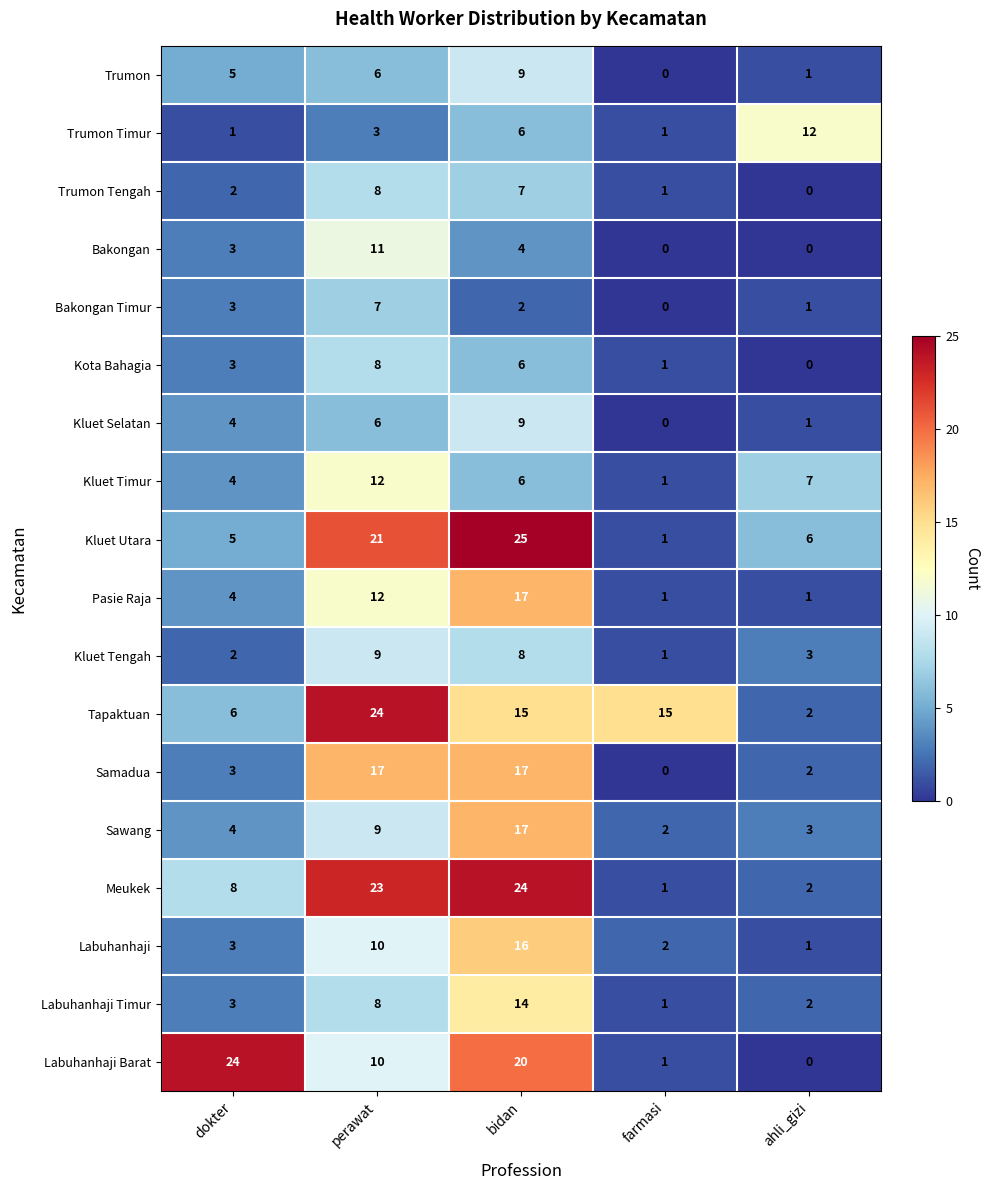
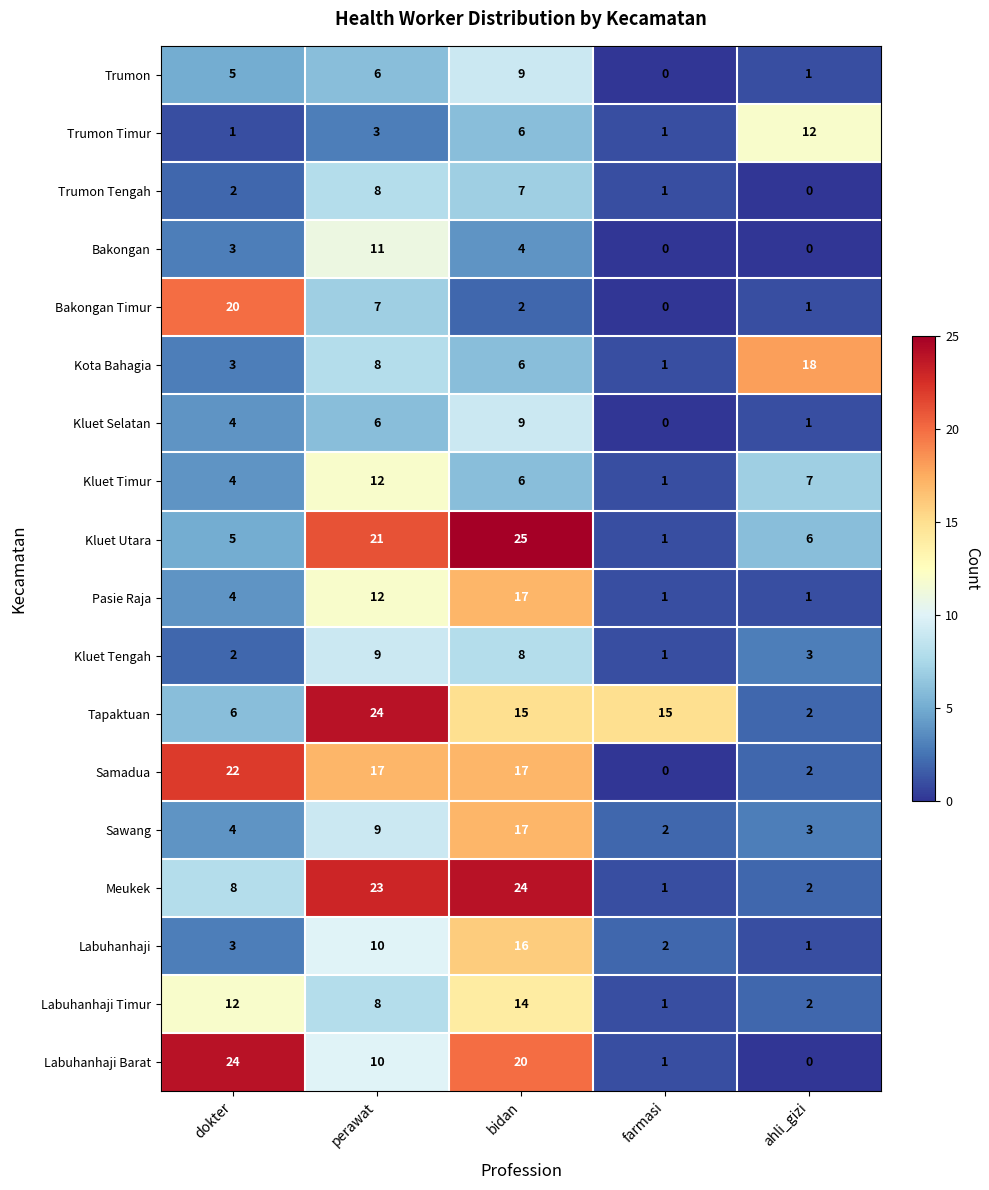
Bakongan Timur, dokter: 3 -> 20
Kota Bahagia, ahli_gizi: 0 -> 18
Samadua, dokter: 3 -> 22
Labuhanhaji Timur, dokter: 3 -> 12
